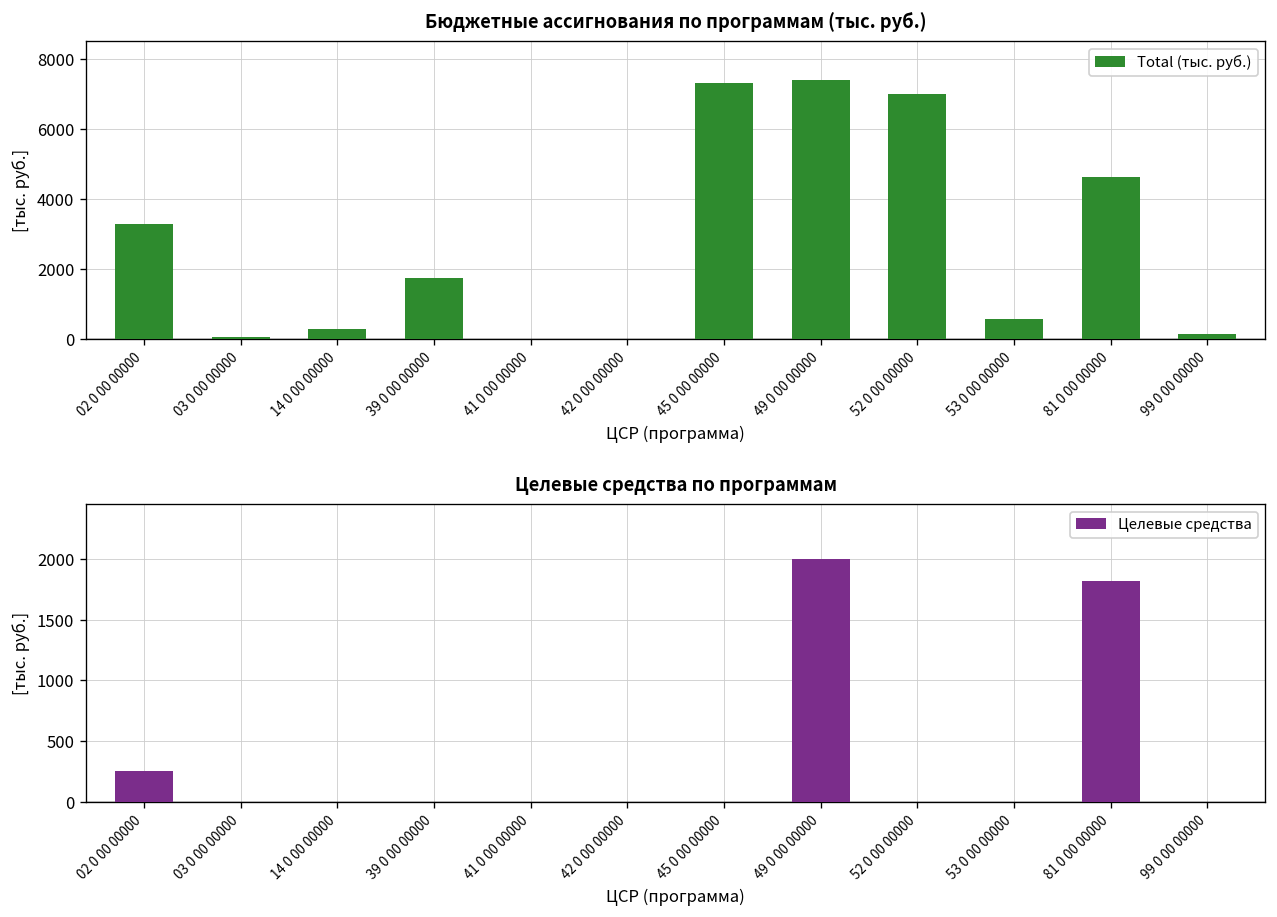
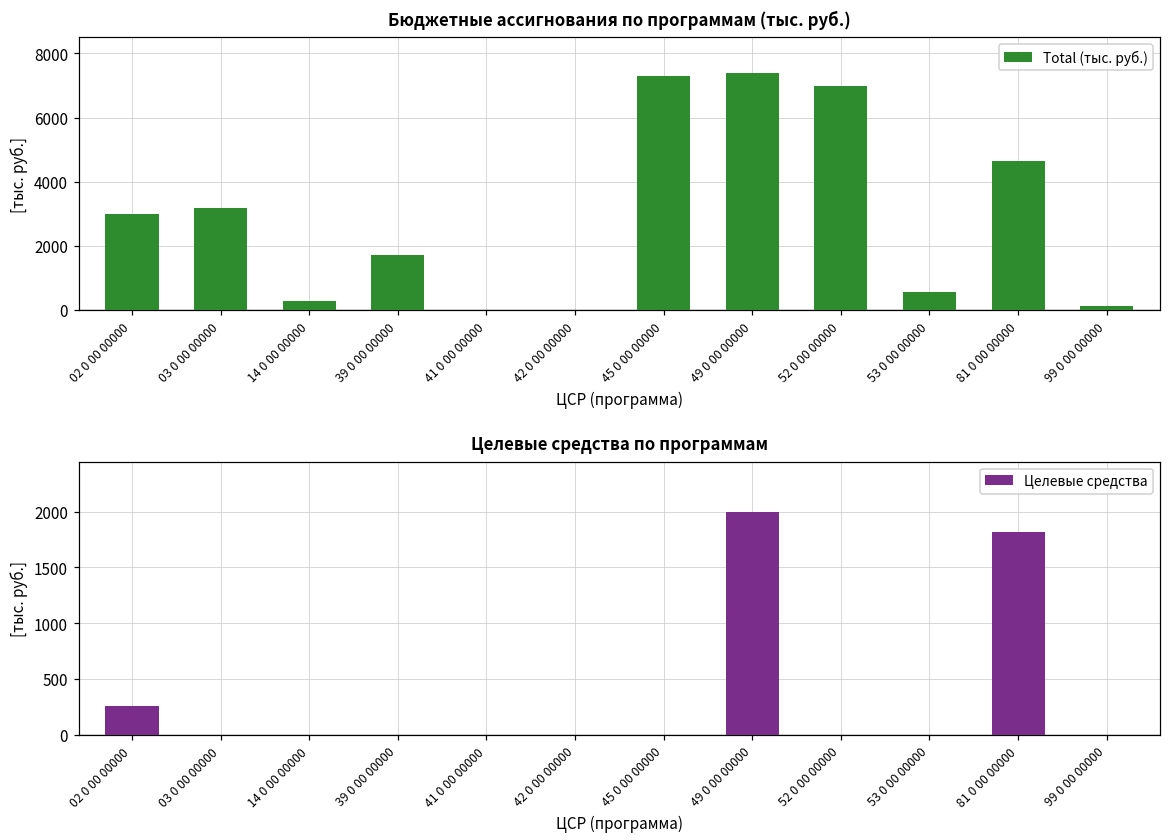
Бюджетные ассигнования по программам (тыс. руб.), 02 0 00 00000: 3300 -> 3000
Бюджетные ассигнования по программам (тыс. руб.), 03 0 00 00000: 100 -> 3200
